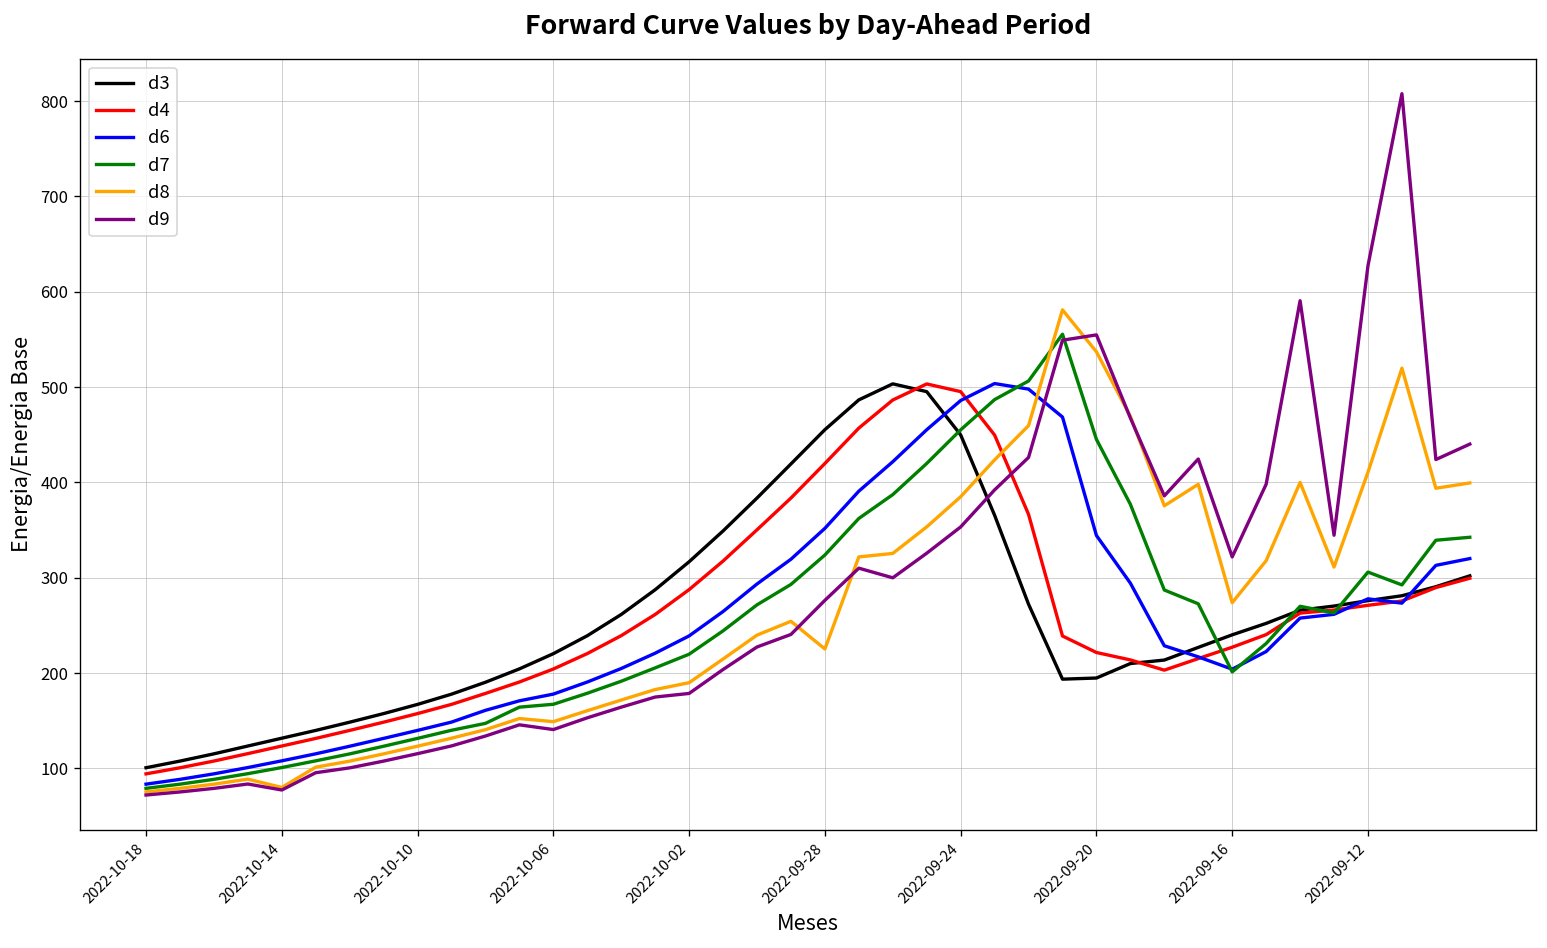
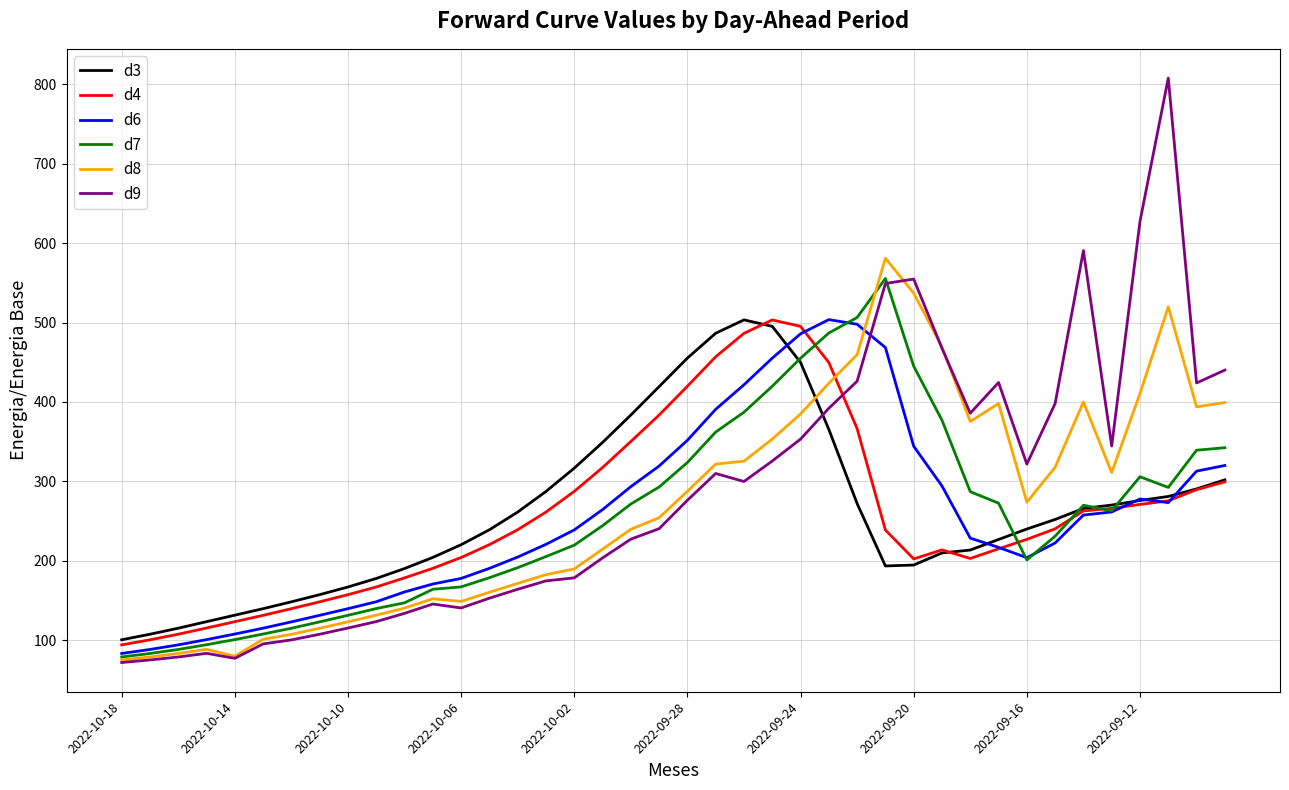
d8, 2022-09-28: 230 -> 290
d4, 2022-09-20: 220 -> 200
